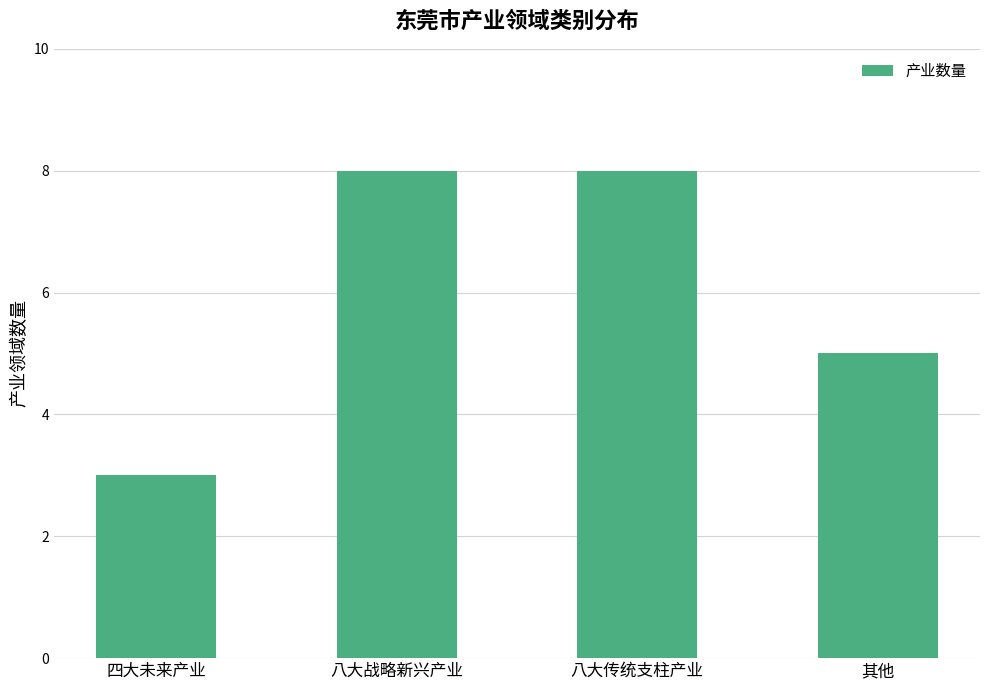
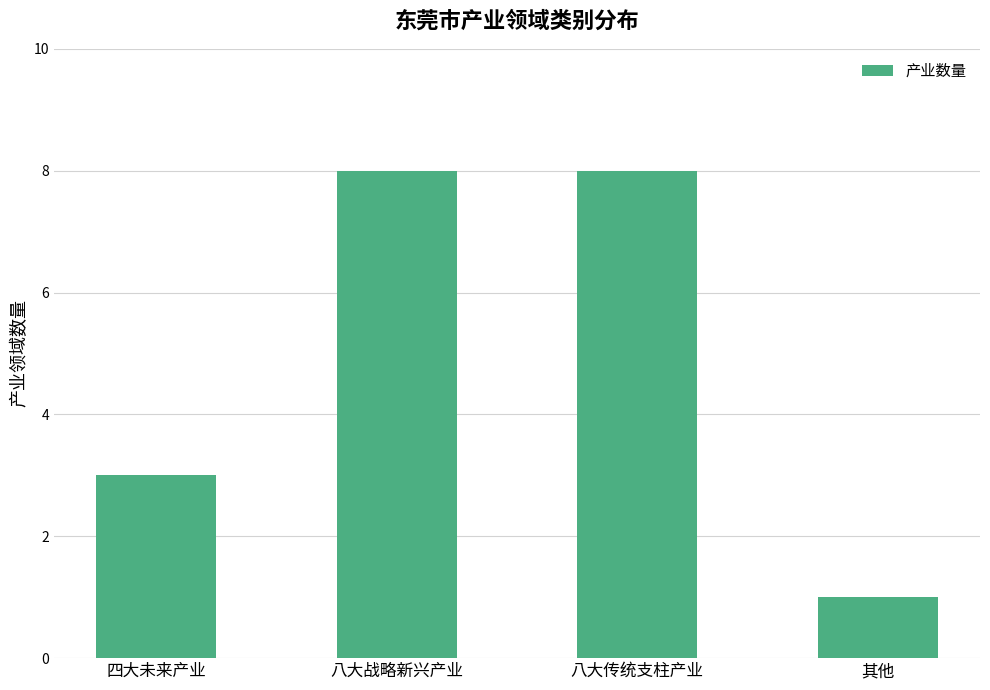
其他: 5 -> 1
